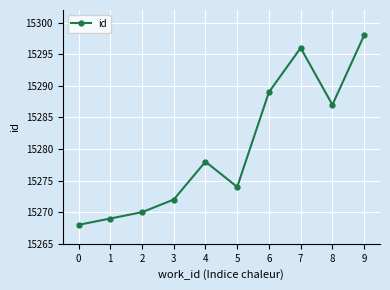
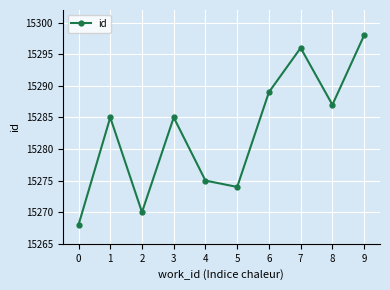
1: 15269 -> 15285
3: 15272 -> 15285
4: 15278 -> 15275
